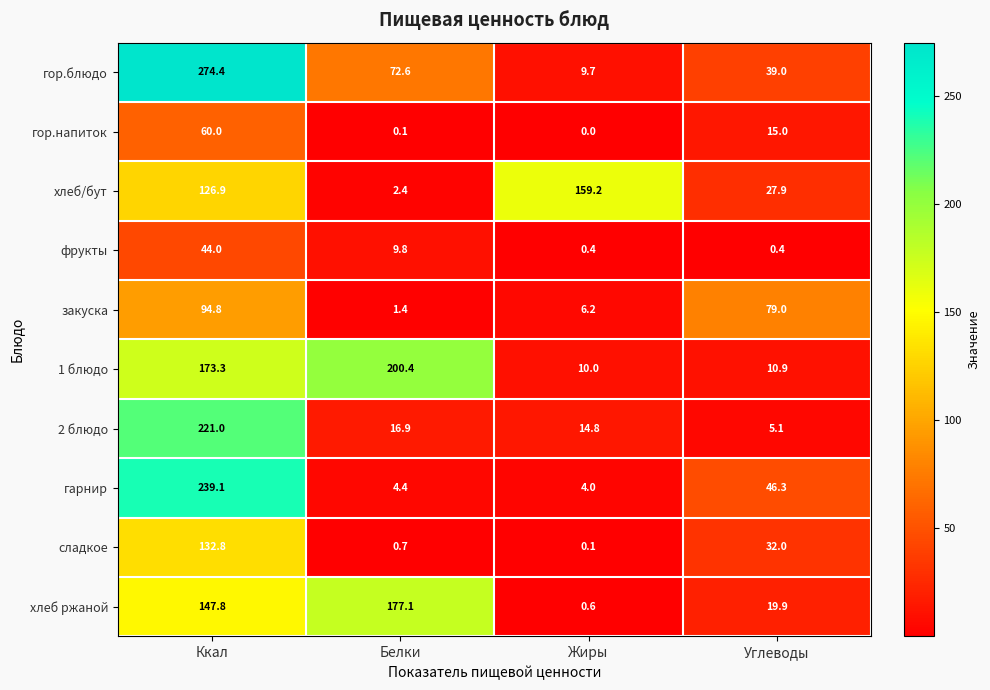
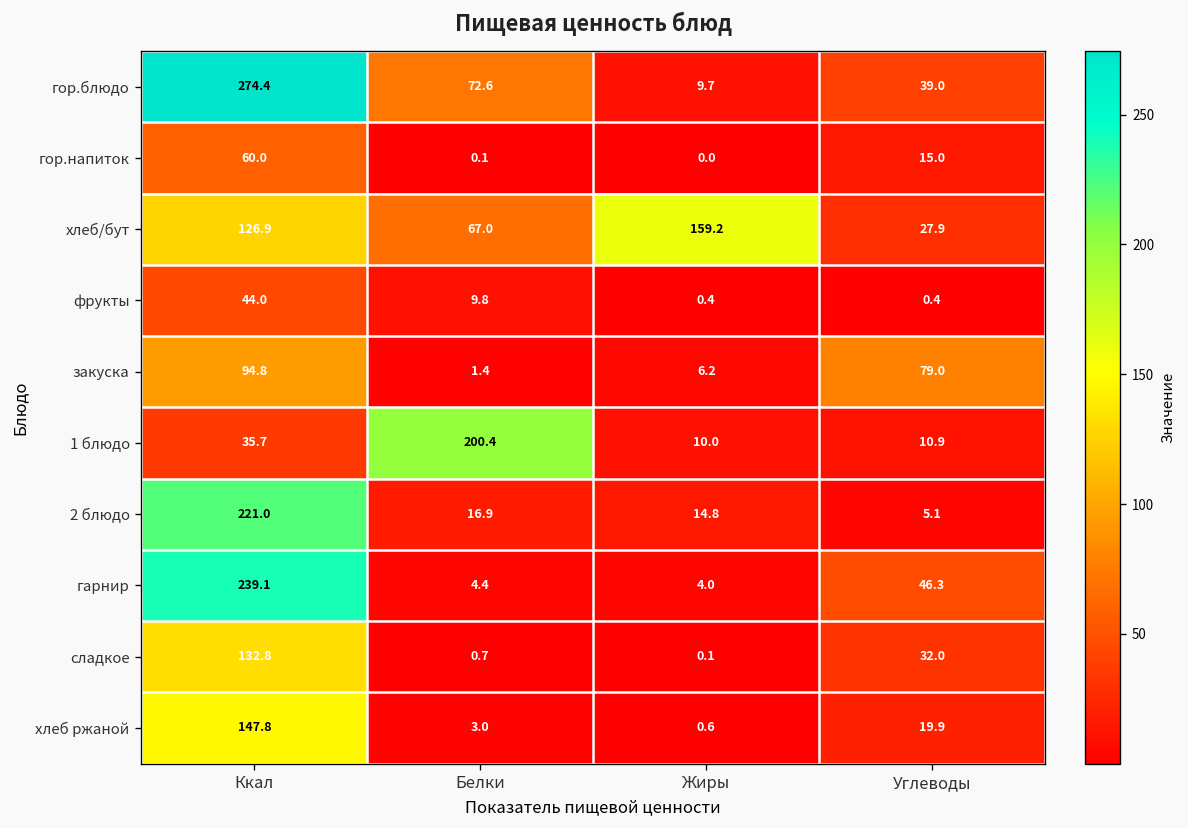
хлеб/бут, Белки: 2.4 -> 67.0
1 блюдо, Ккал: 173.3 -> 35.7
хлеб ржаной, Белки: 177.1 -> 3.0
